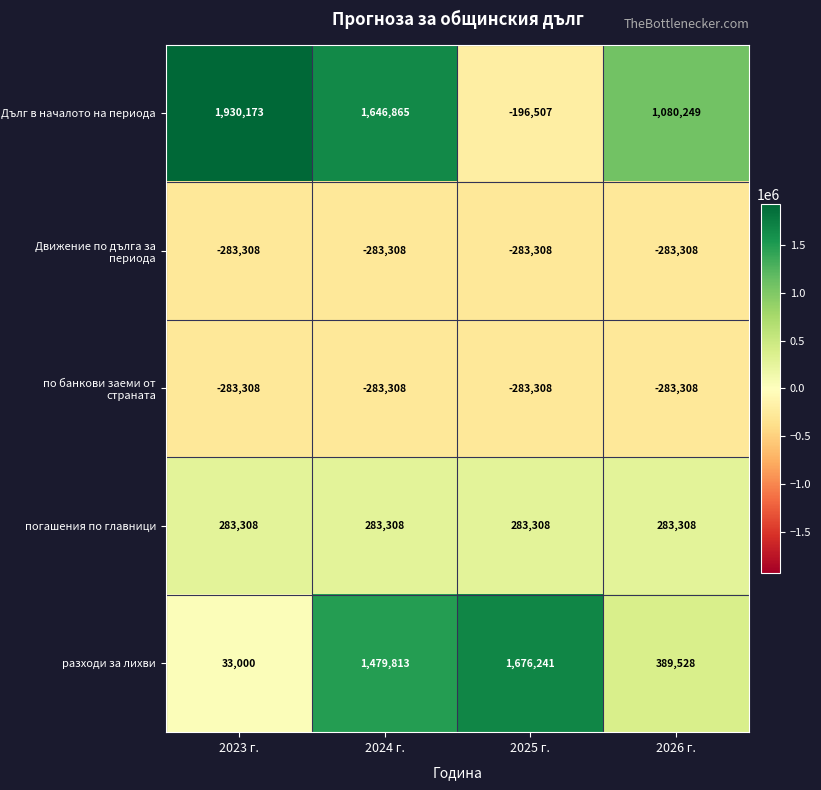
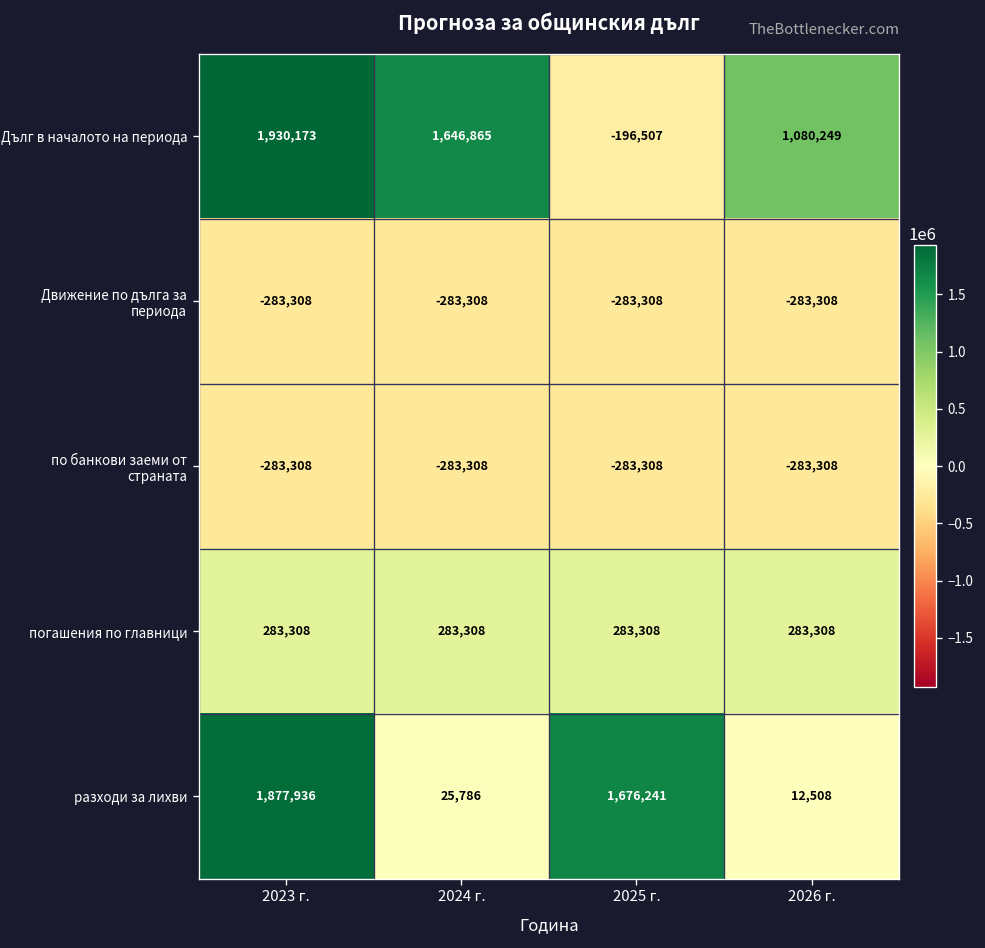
разходи за лихви, 2023 г.: 33,000 -> 1,877,936
разходи за лихви, 2024 г.: 1,479,813 -> 25,786
разходи за лихви, 2026 г.: 389,528 -> 12,508
